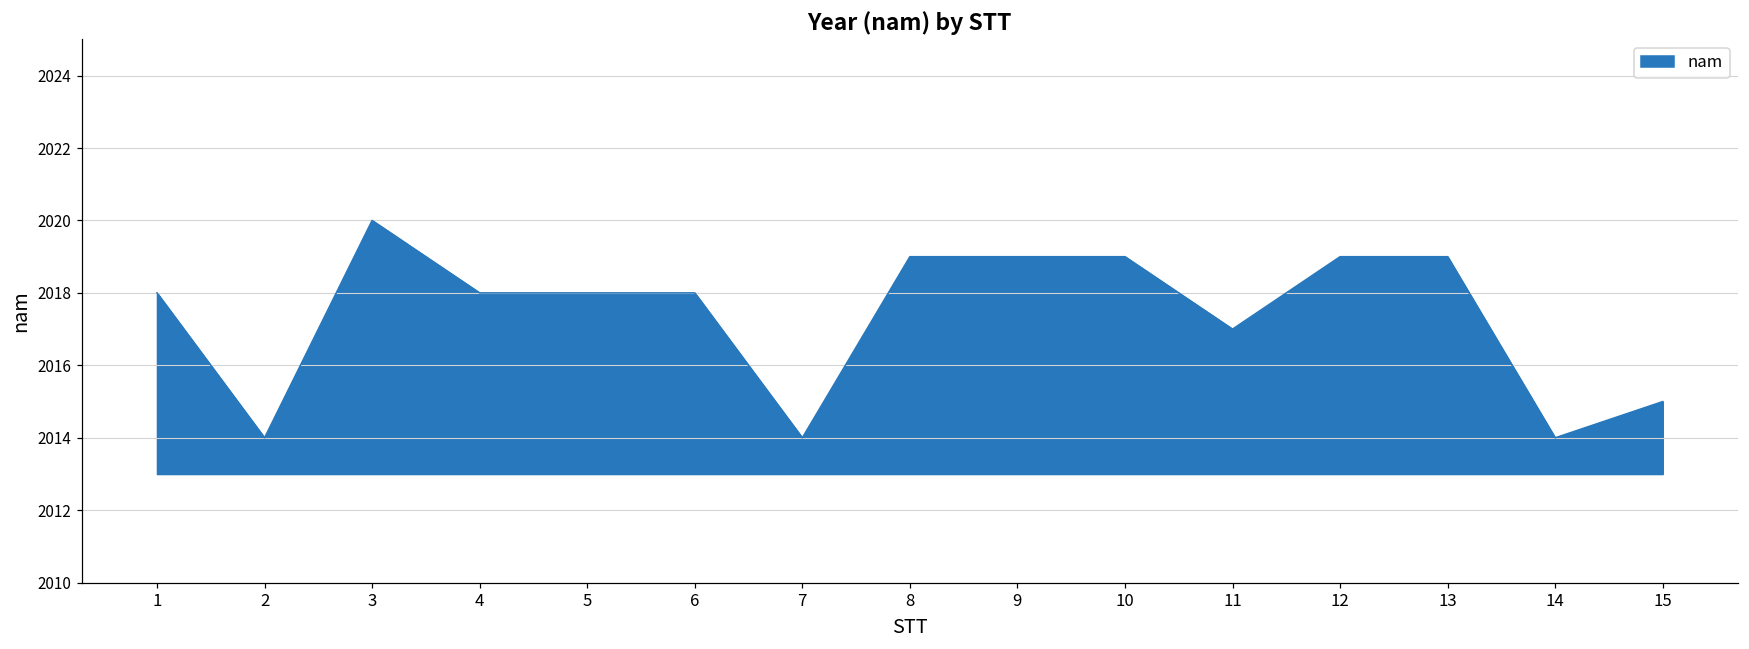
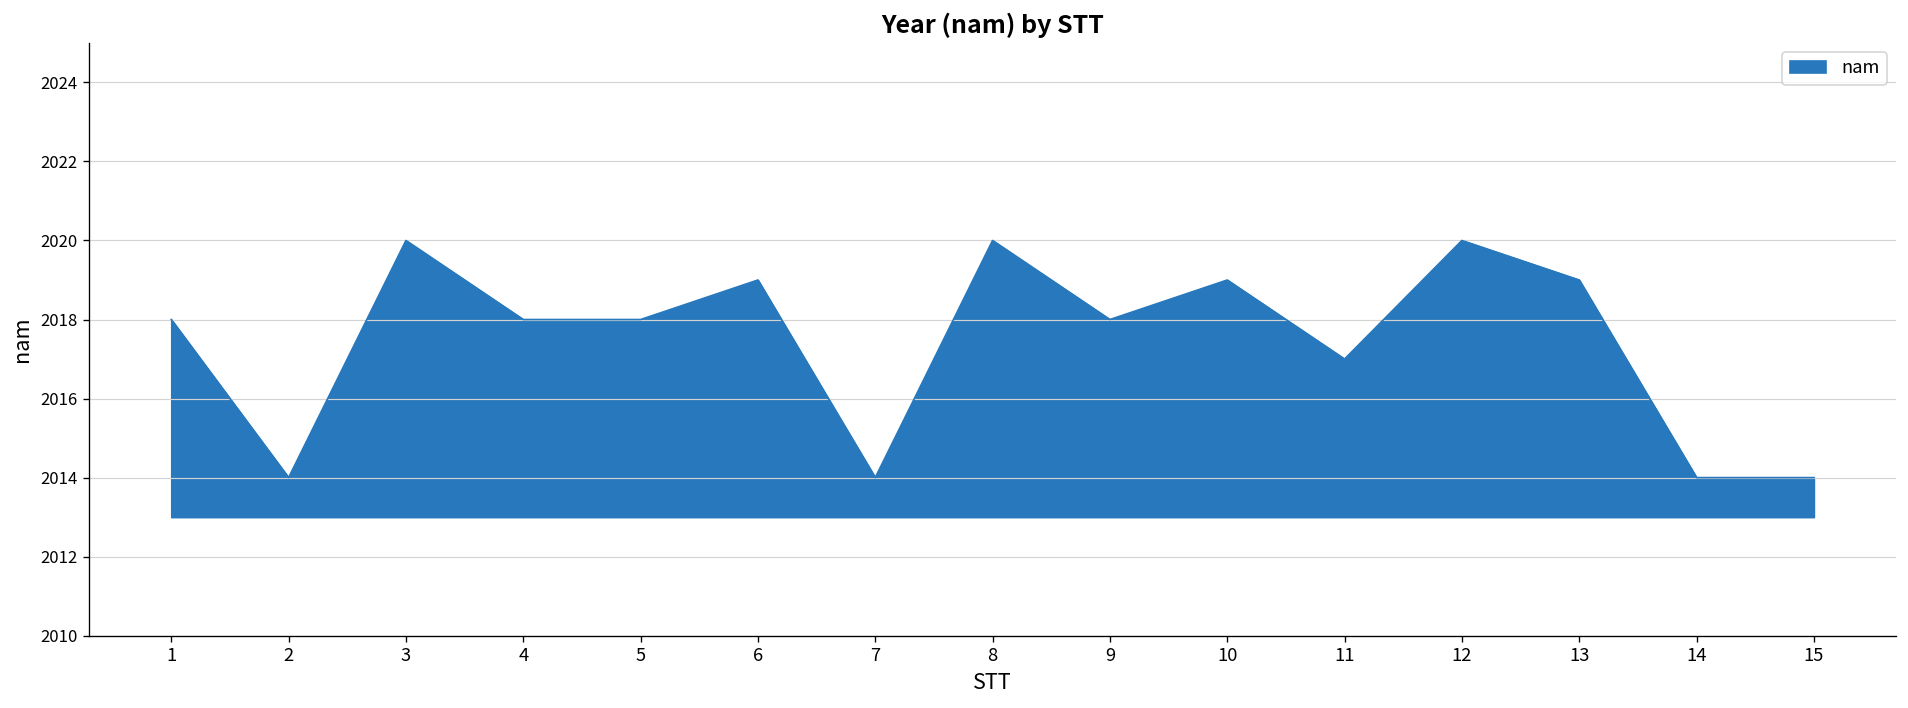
6: 2018 -> 2019
8: 2019 -> 2020
9: 2019 -> 2018
12: 2019 -> 2020
15: 2015 -> 2014
